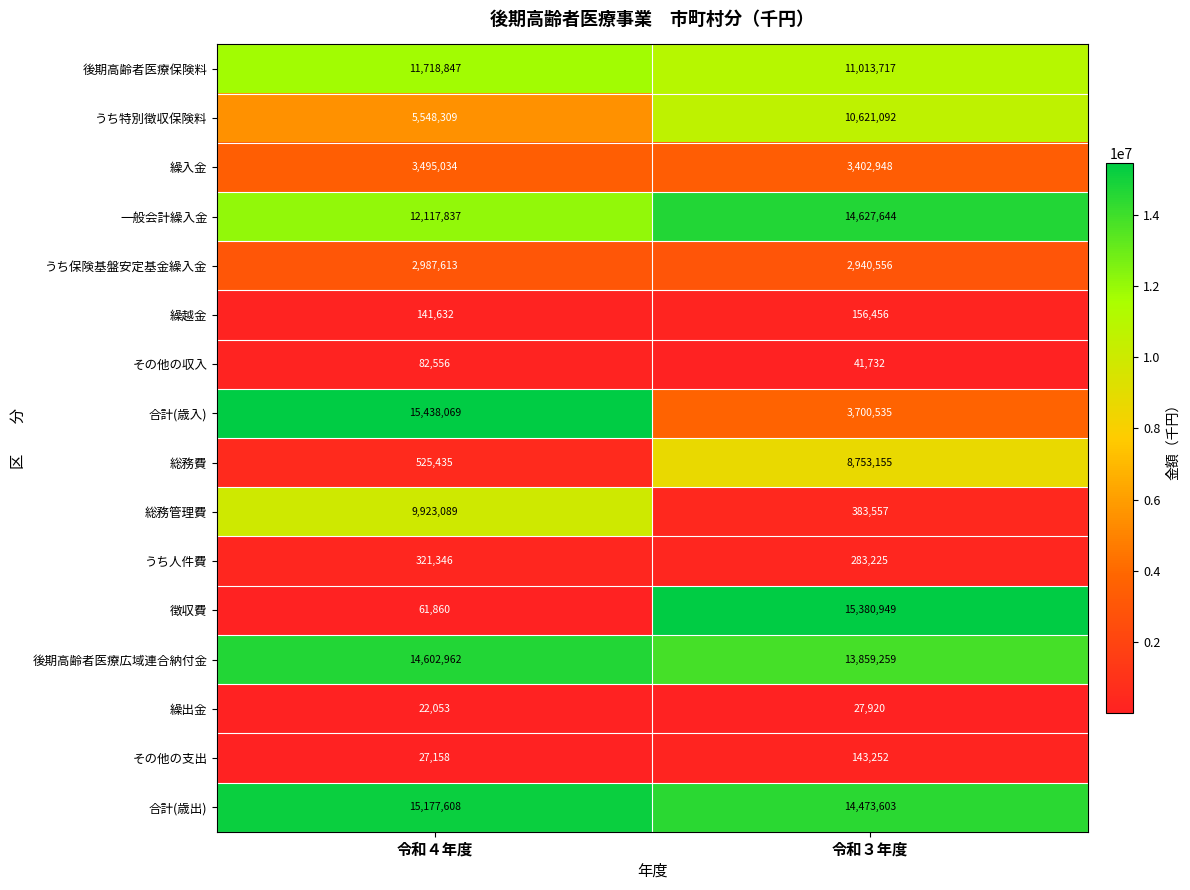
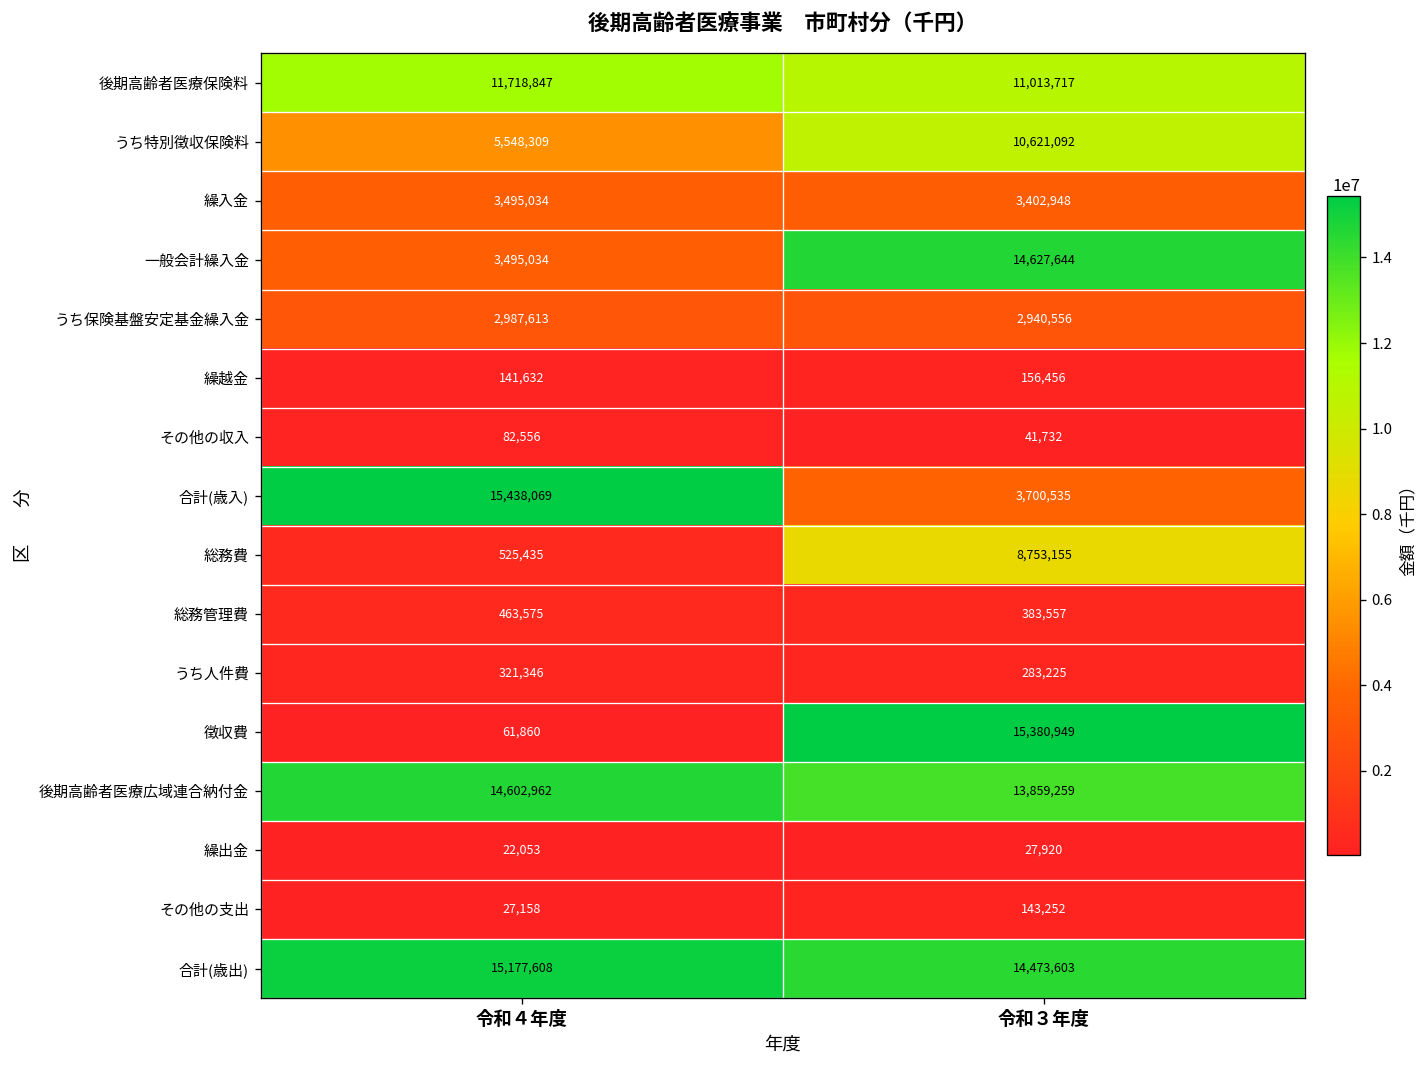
一般会計繰入金, 令和４年度: 12,117,837 -> 3,495,034
総務管理費, 令和４年度: 9,923,089 -> 463,575
